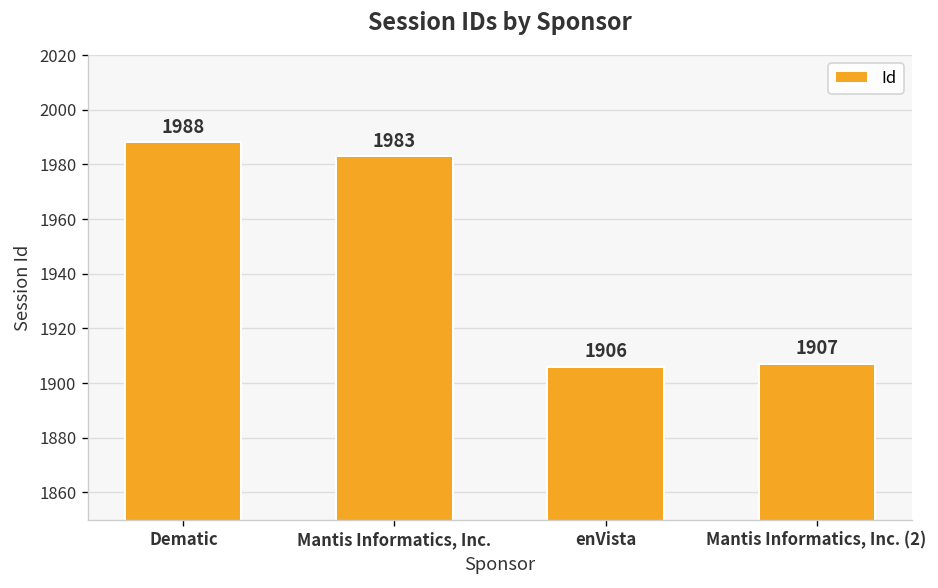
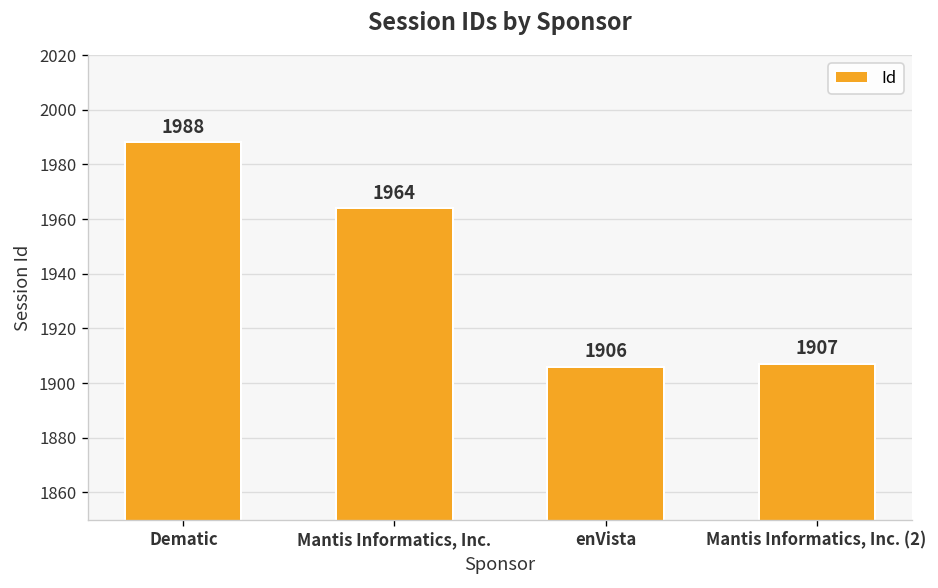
Mantis Informatics, Inc.: 1983 -> 1964
